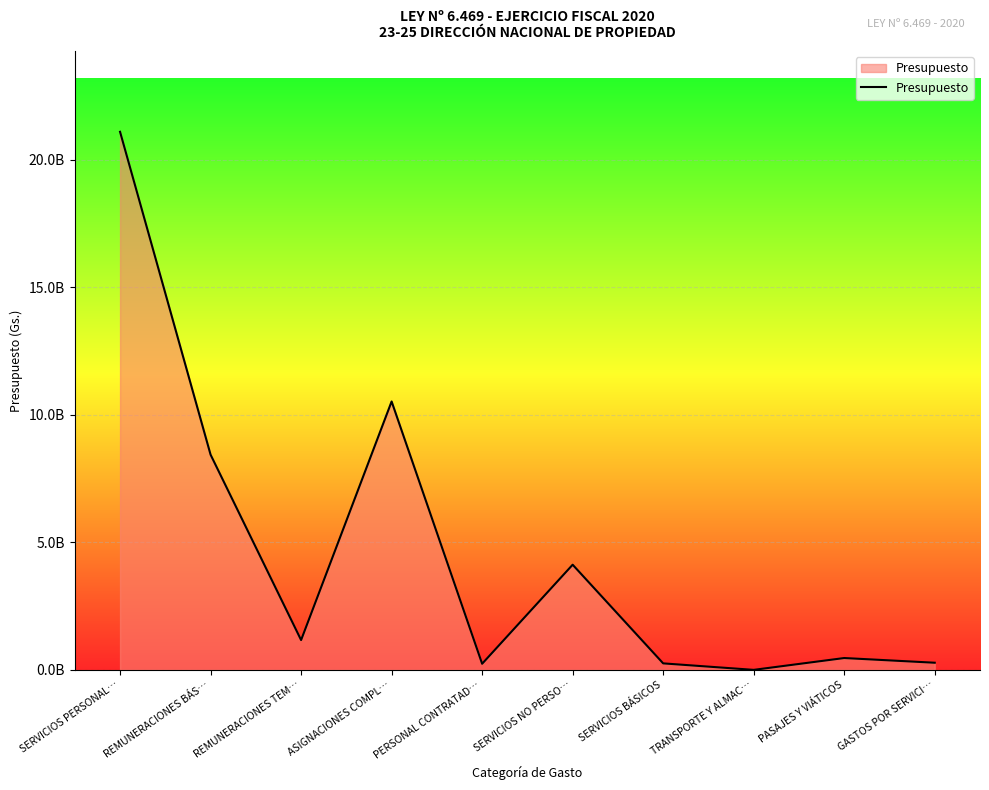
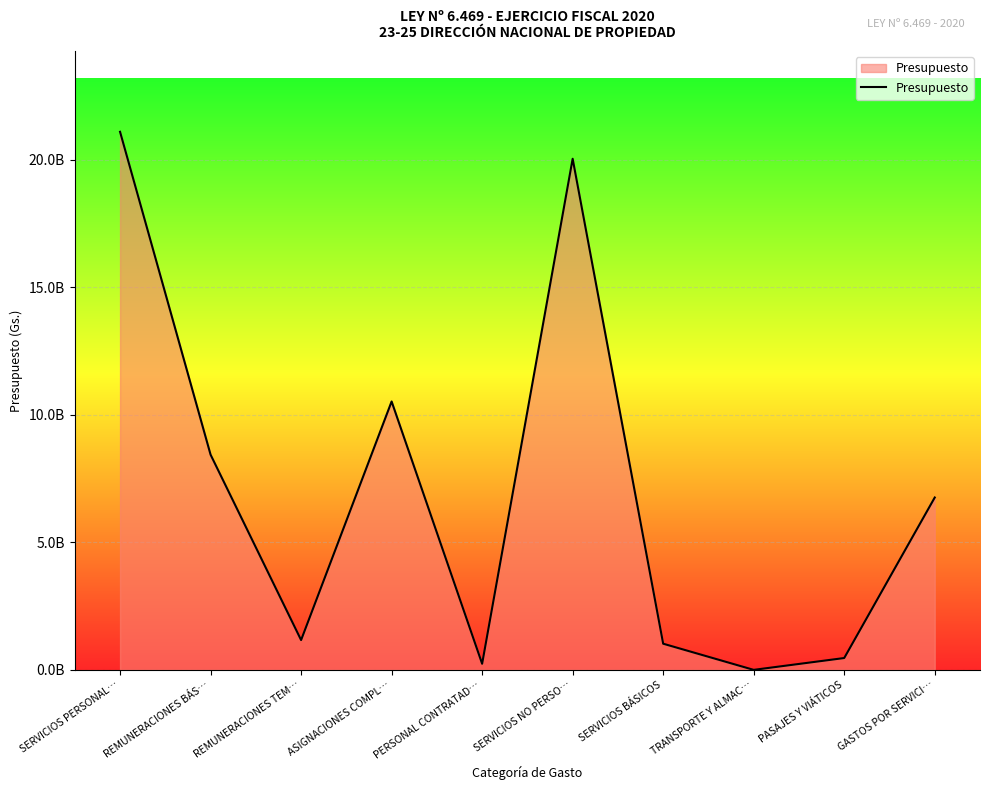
SERVICIOS NO PERSO…: 4100000000 -> 20000000000
SERVICIOS BÁSICOS: 300000000 -> 1000000000
GASTOS POR SERVICI…: 300000000 -> 6800000000
